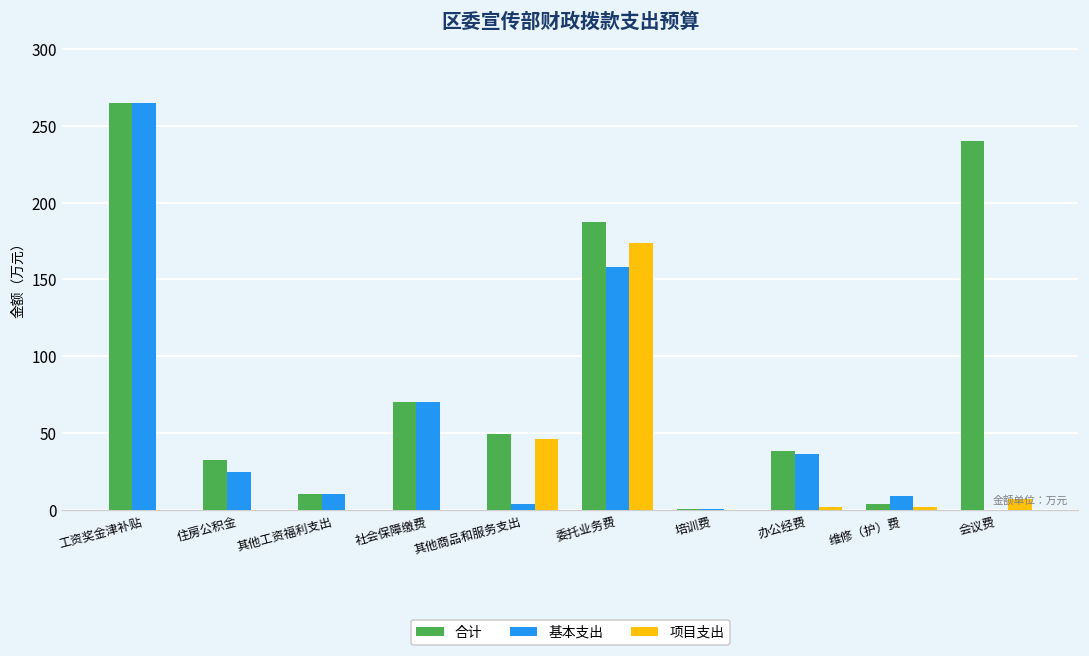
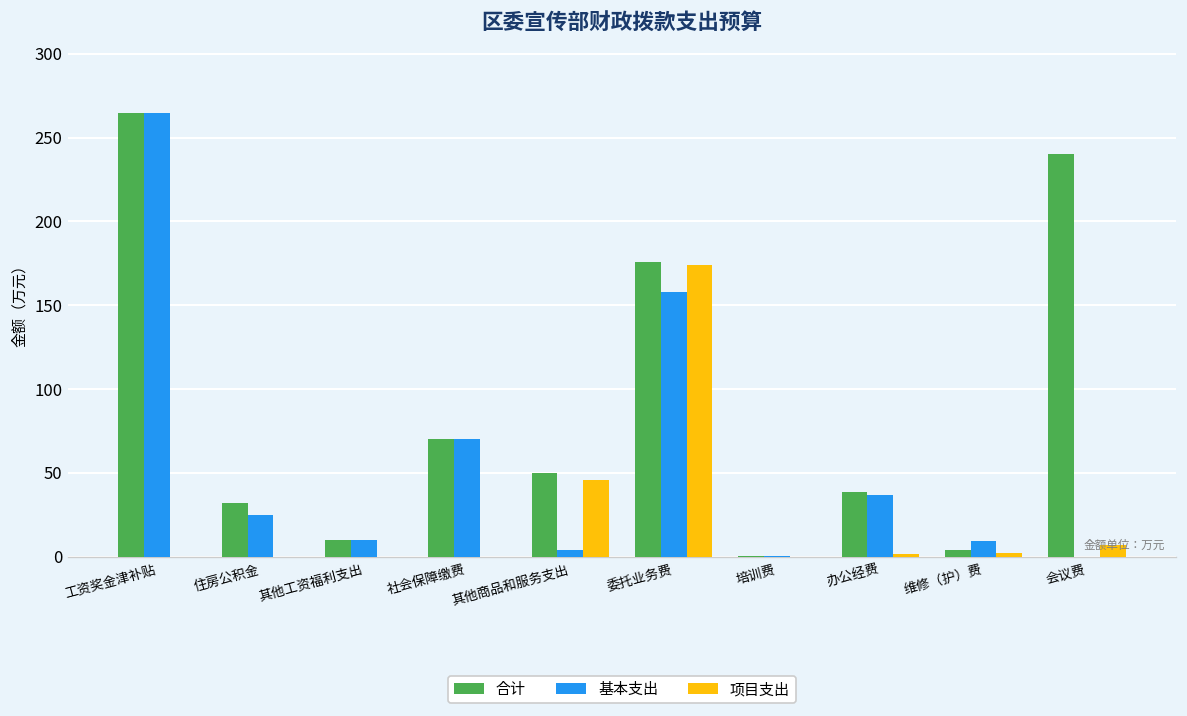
合计, 委托业务费: 187 -> 176
